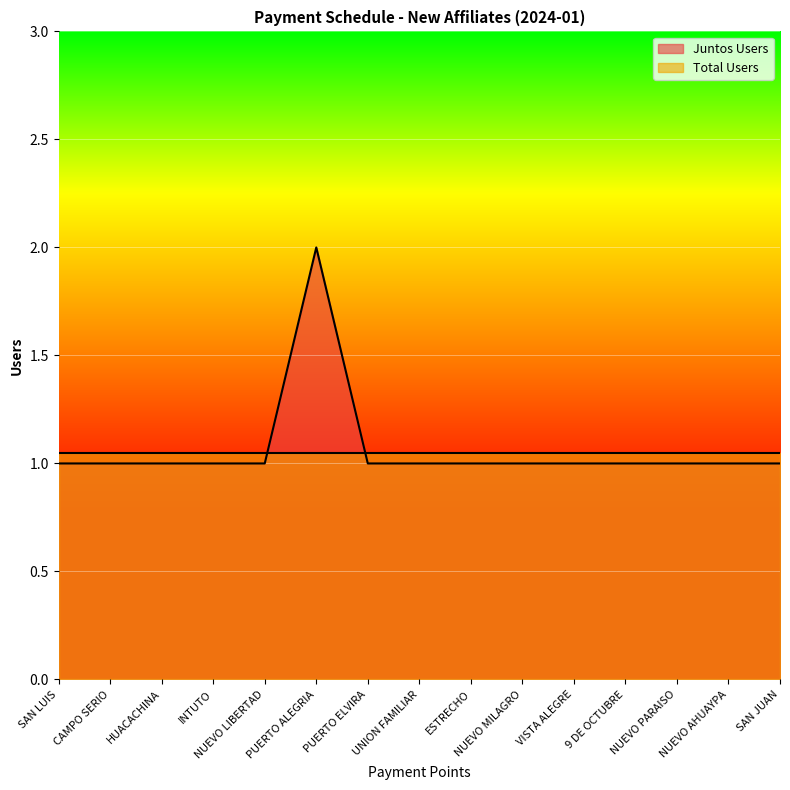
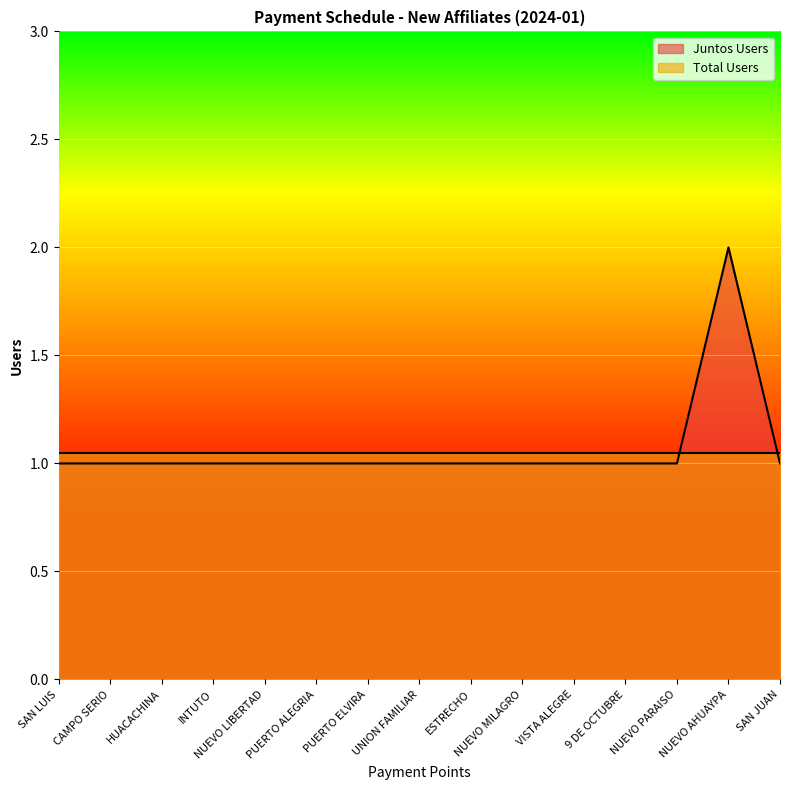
Juntos Users, PUERTO ALEGRIA: 2 -> 1
Juntos Users, NUEVO AHUAYPA: 1 -> 2
